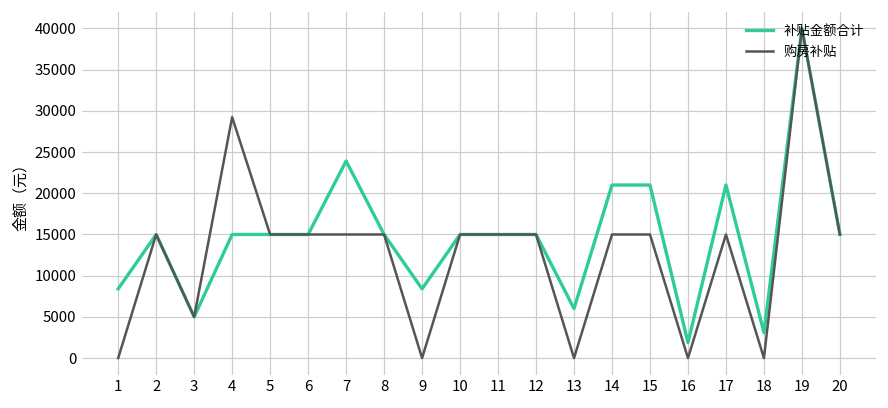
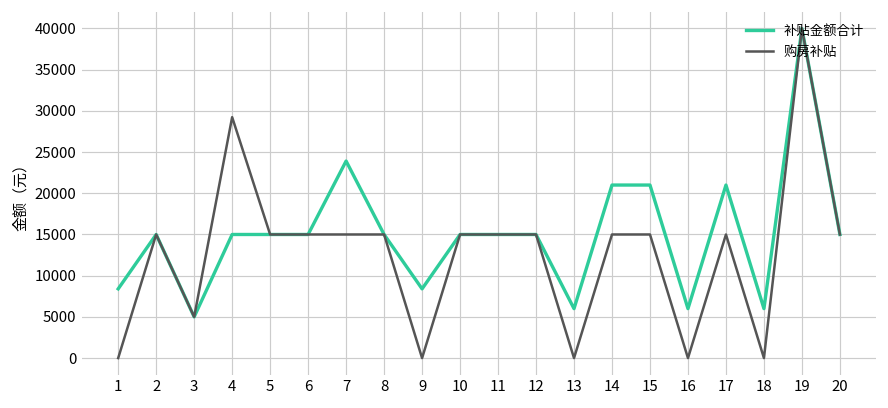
补贴金额合计, 16: 2000 -> 6000
补贴金额合计, 18: 3000 -> 6000
